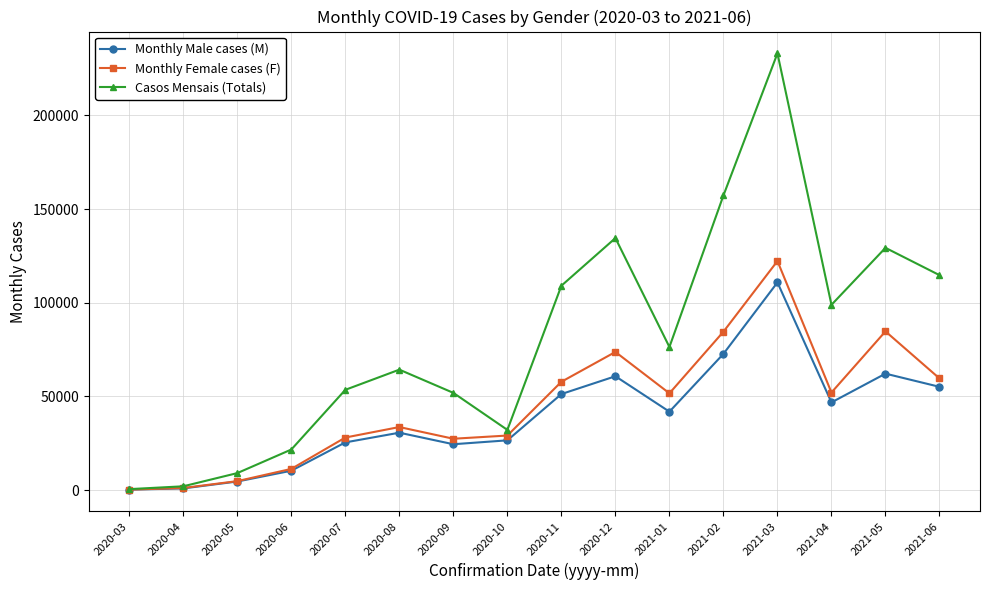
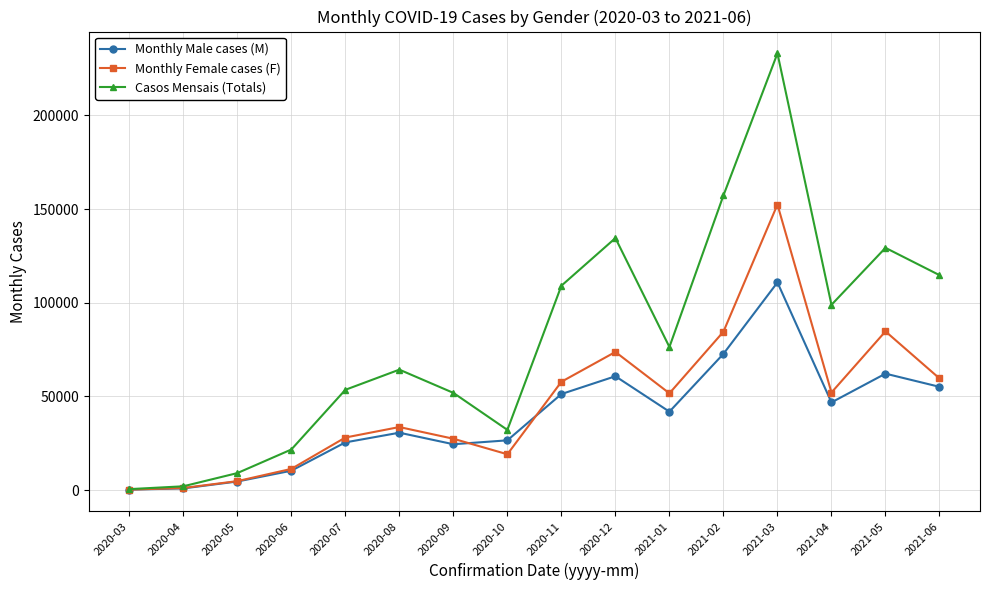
Monthly Female cases (F), 2020-10: 29000 -> 19000
Monthly Female cases (F), 2021-03: 122000 -> 152000
